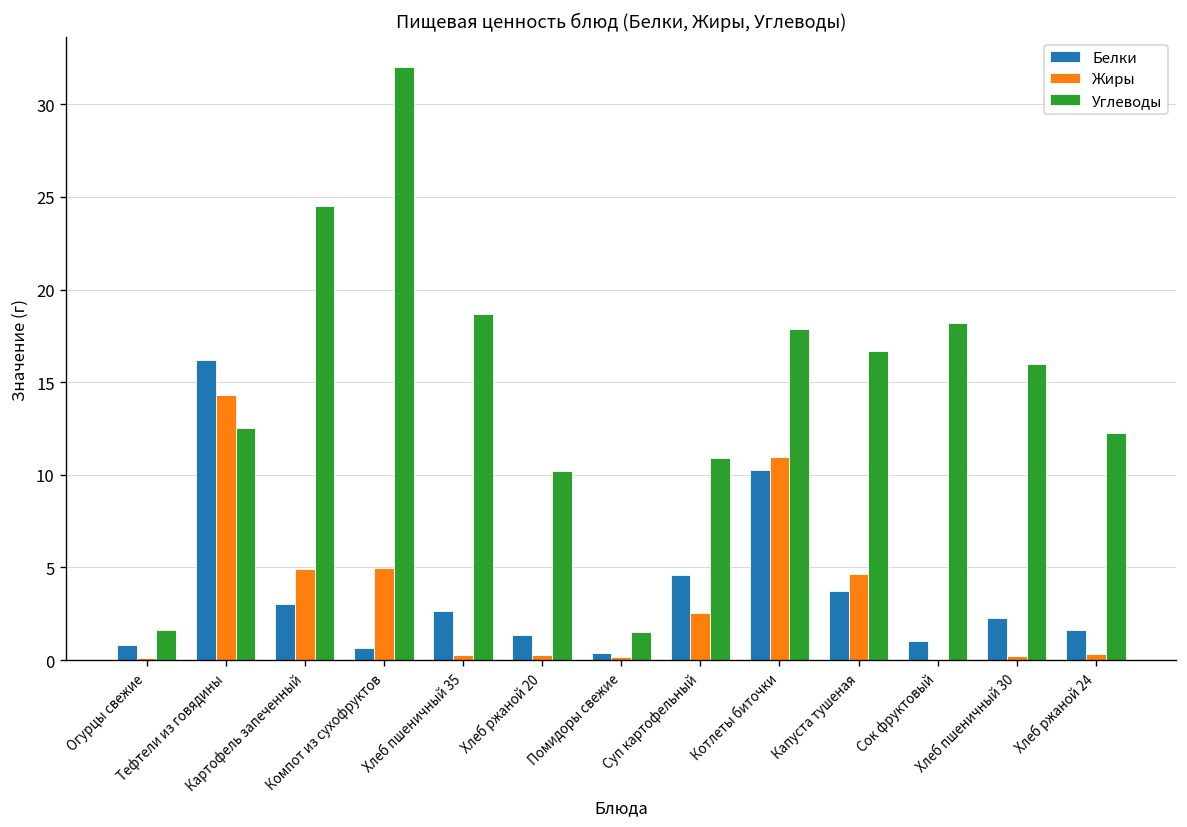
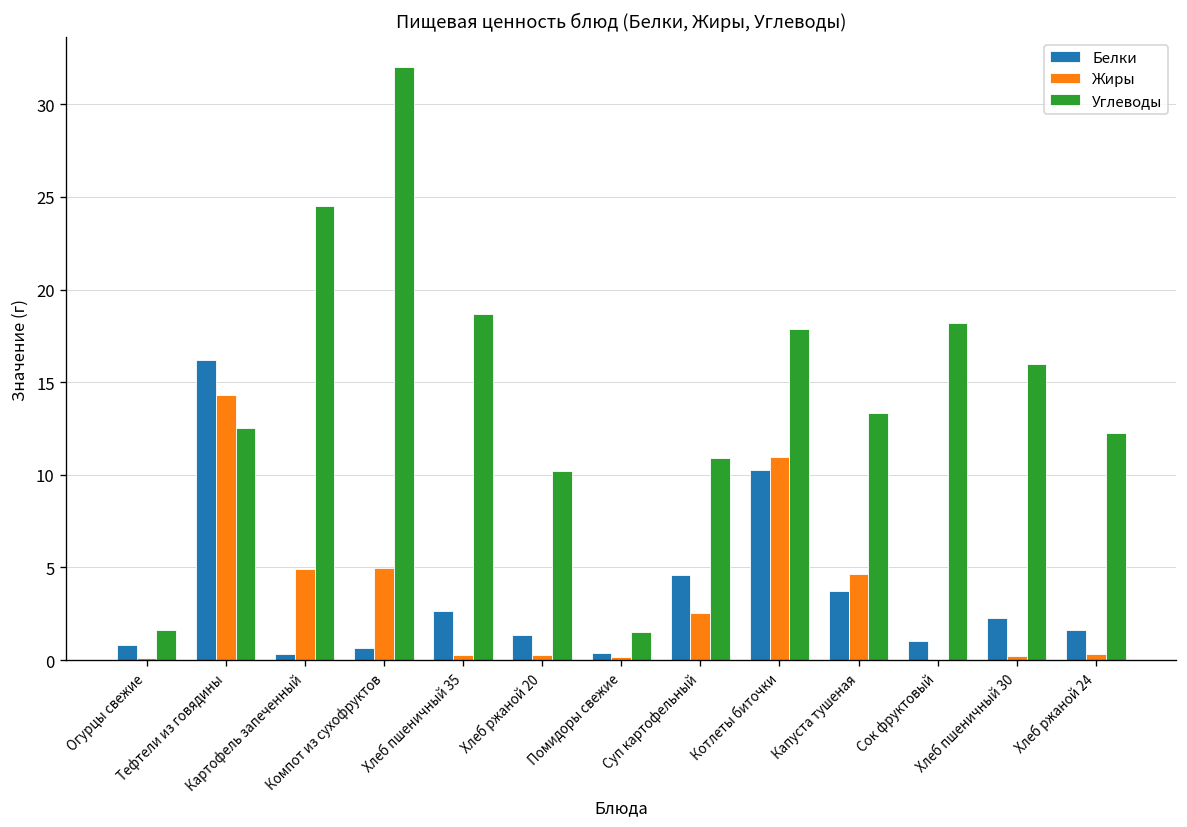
Белки, Картофель запеченный: 3.0 -> 0.4
Углеводы, Капуста тушеная: 16.7 -> 13.4
